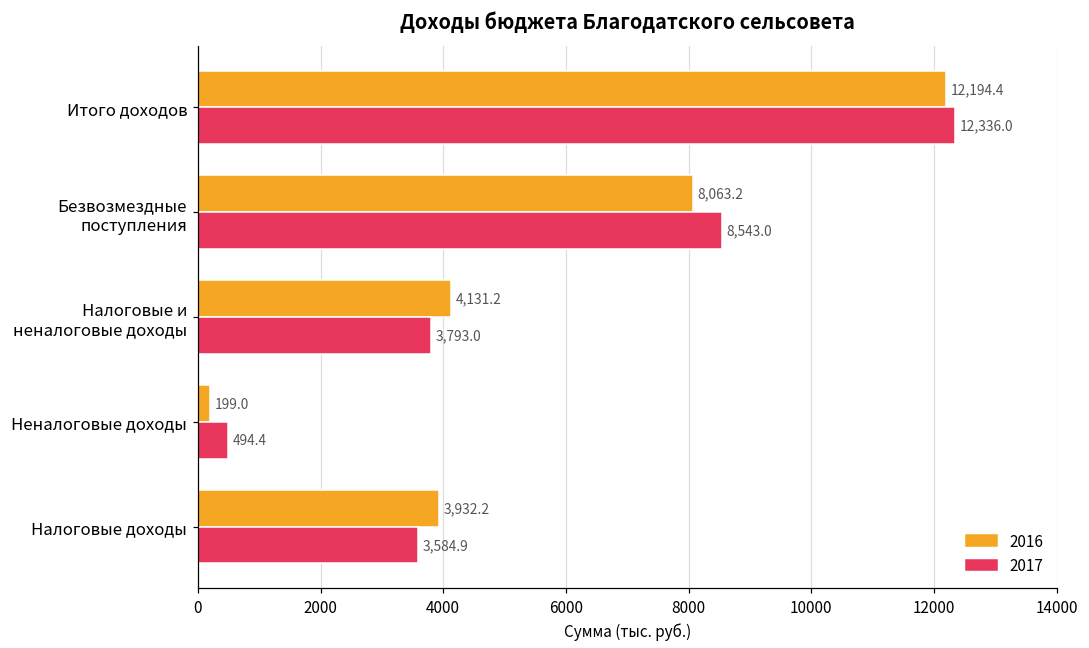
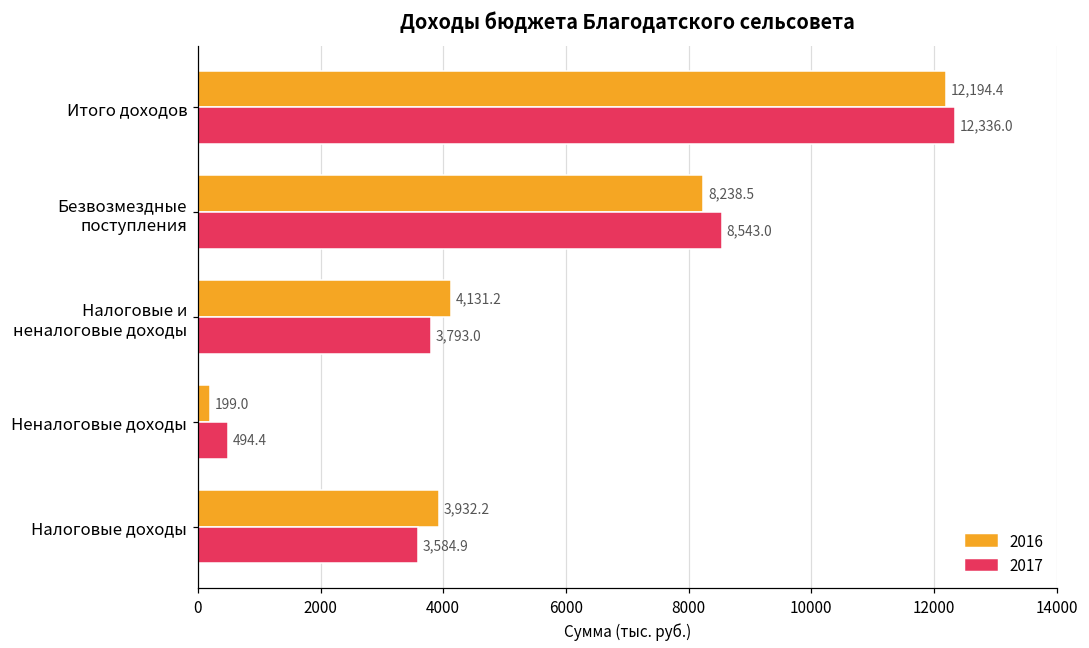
2016, Безвозмездные поступления: 8,063.2 -> 8,238.5
